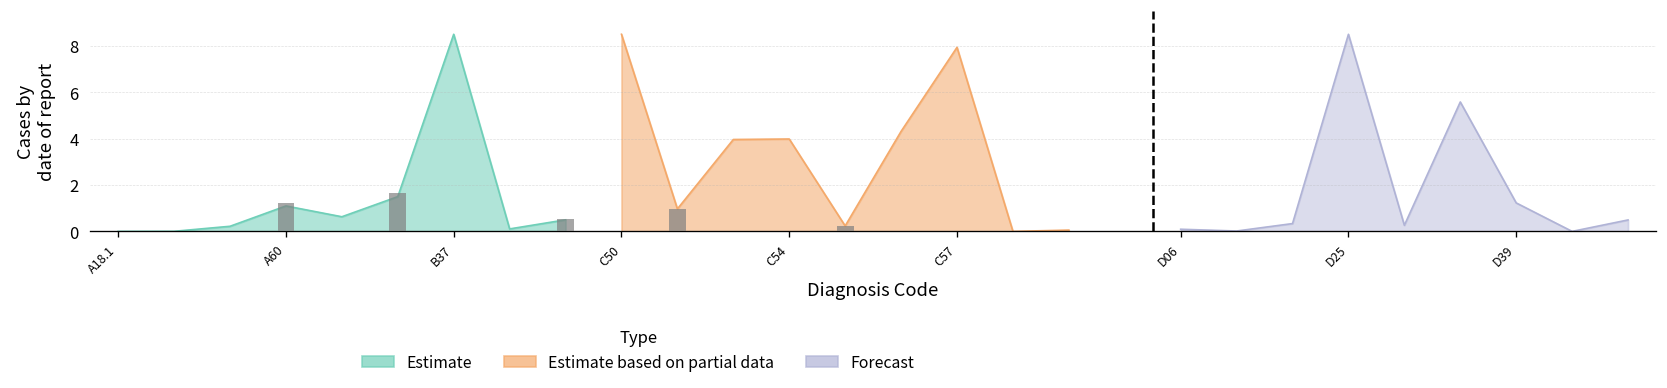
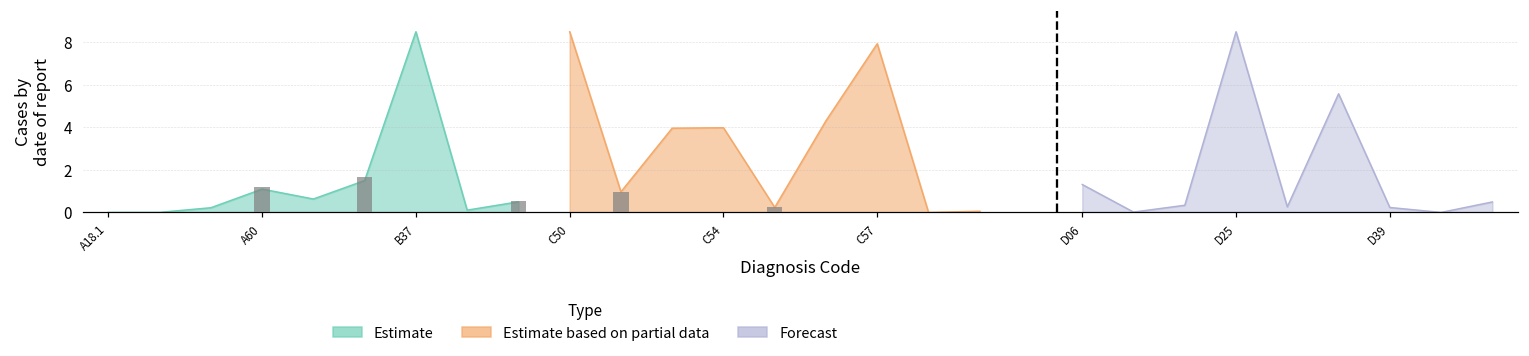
Forecast, D06: 0.1 -> 1.3
Forecast, D39: 1.2 -> 0.2
